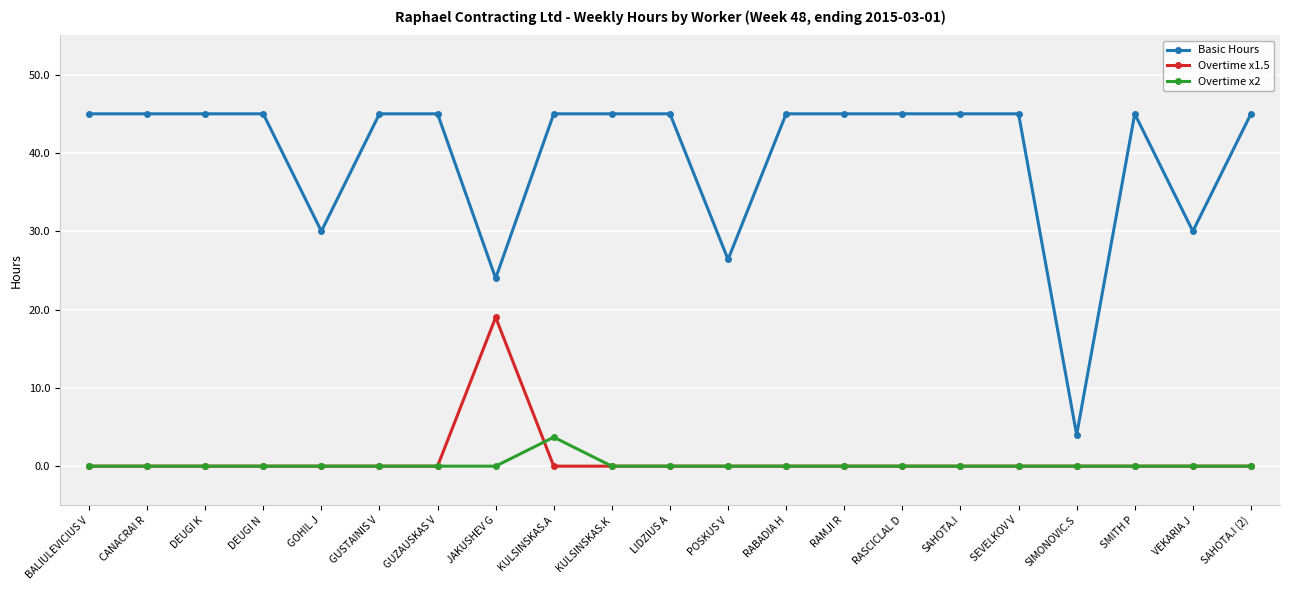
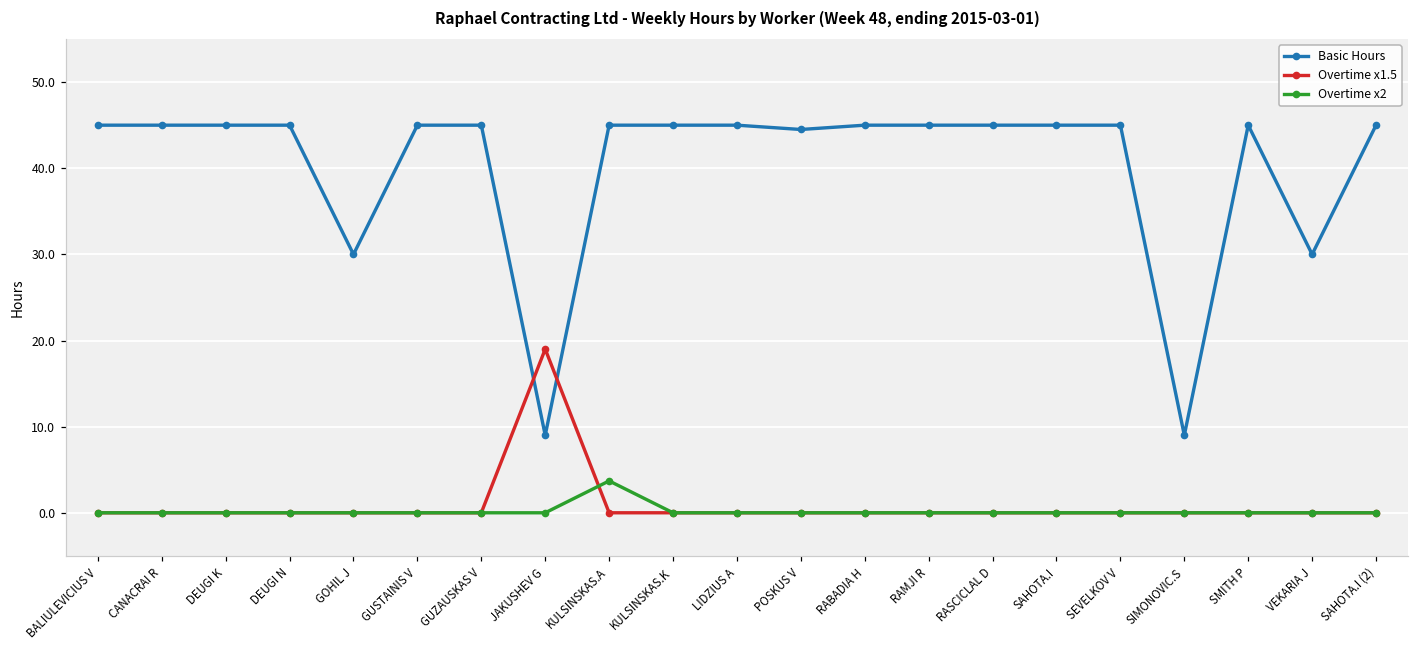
Basic Hours, JAKUSHEV G: 24 -> 9
Basic Hours, POSKUS V: 26 -> 45
Basic Hours, SIMONOVIC.S: 4 -> 9
